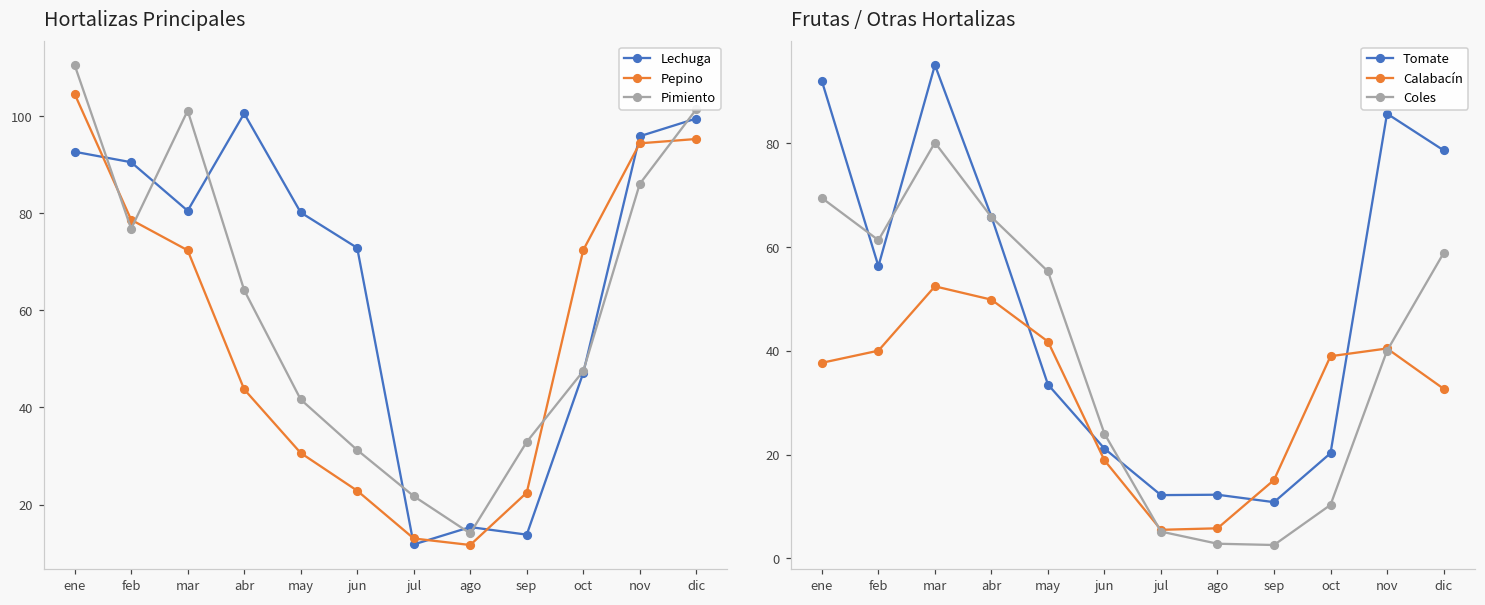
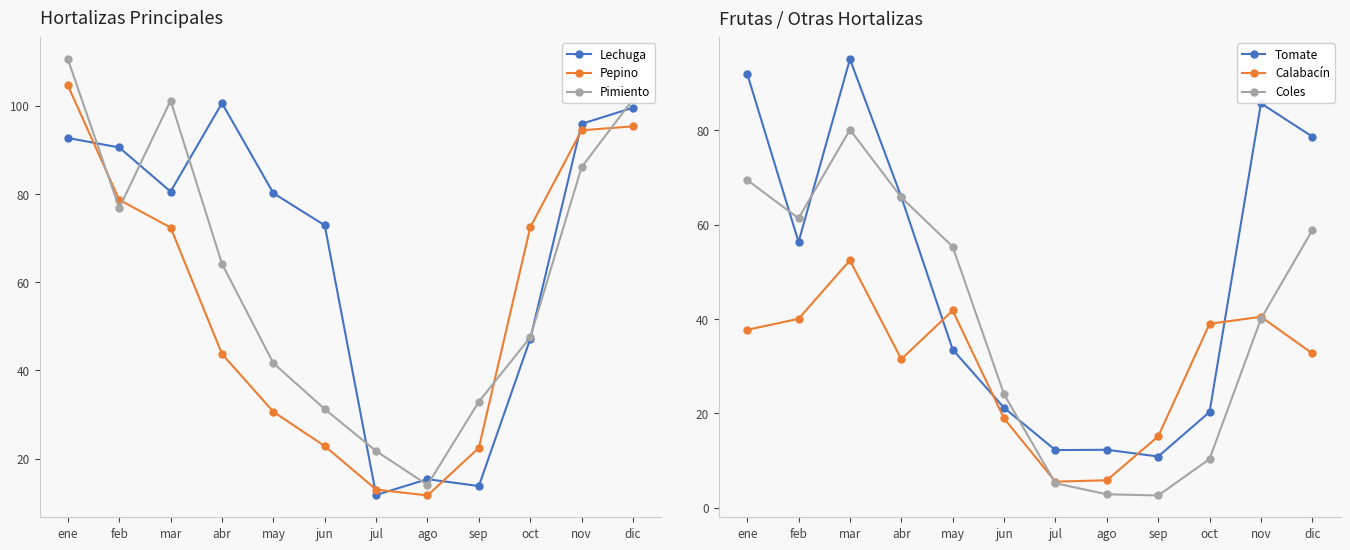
Frutas / Otras Hortalizas, Calabacín, abr: 50 -> 31
